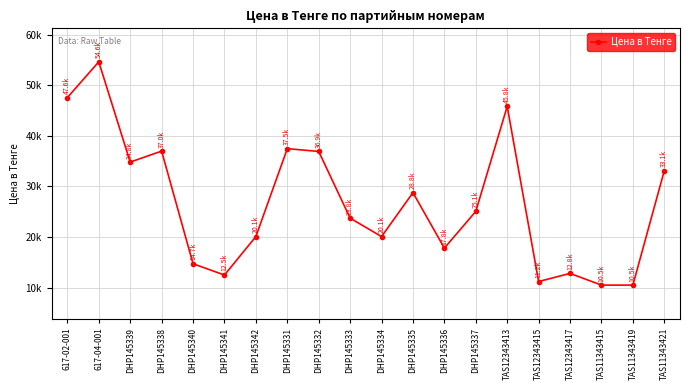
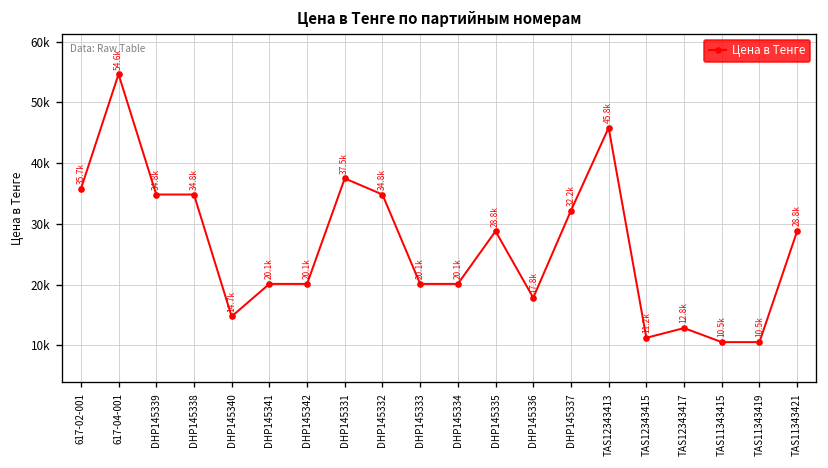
617-02-001: 47.6k -> 35.7k
DHP145338: 37.0k -> 34.8k
DHP145341: 12.5k -> 20.1k
DHP145332: 36.9k -> 34.8k
DHP145333: 23.8k -> 20.1k
DHP145337: 25.1k -> 32.2k
TAS11343421: 33.1k -> 28.8k
